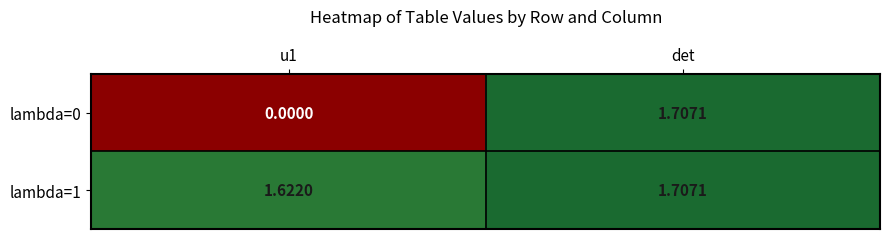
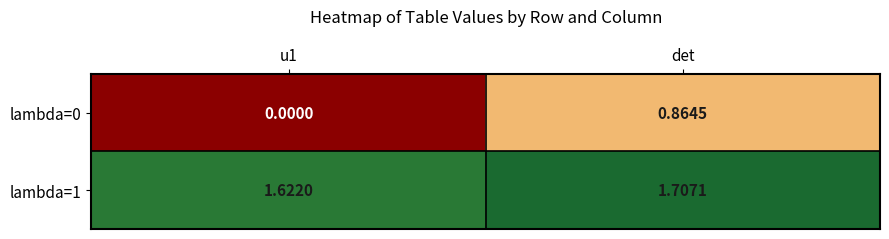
lambda=0, det: 1.7071 -> 0.8645
